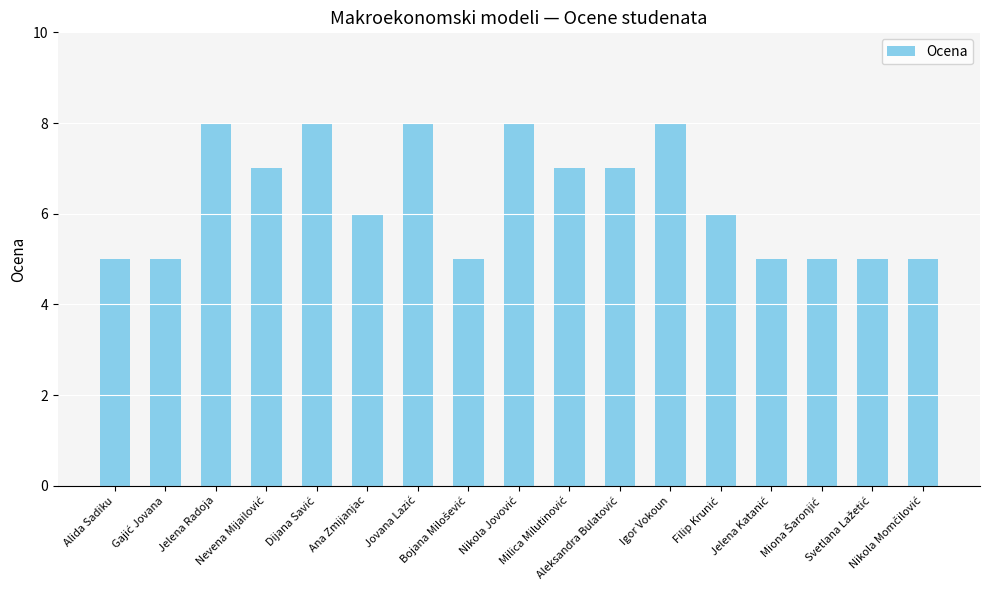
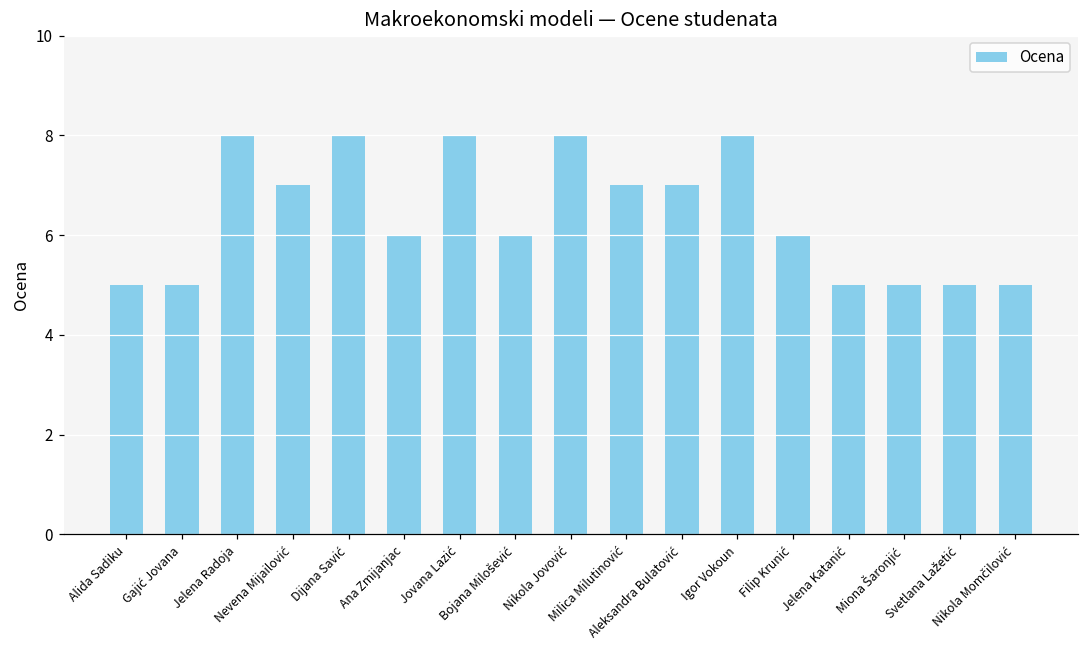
Bojana Milošević: 5 -> 6
